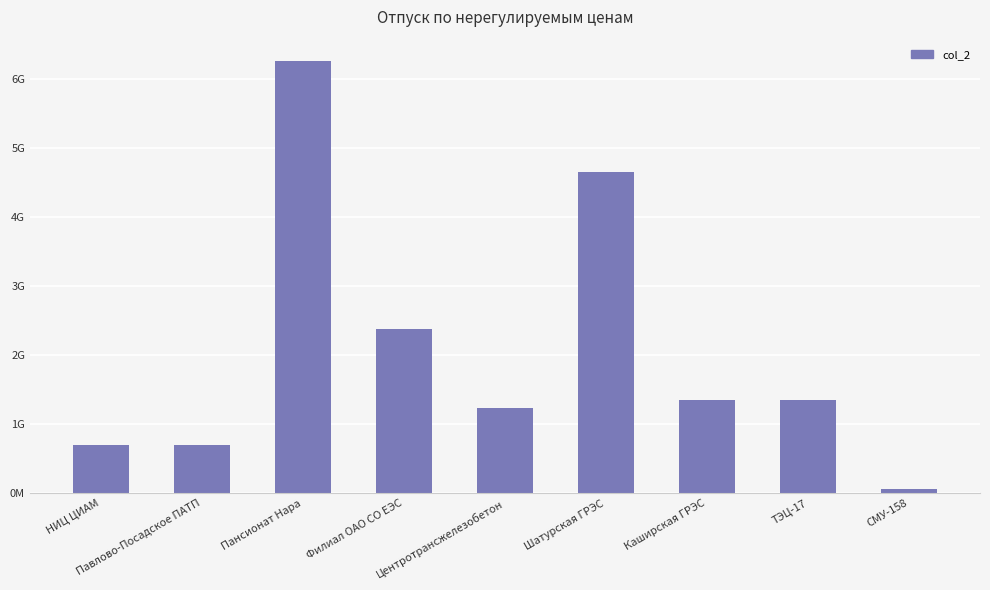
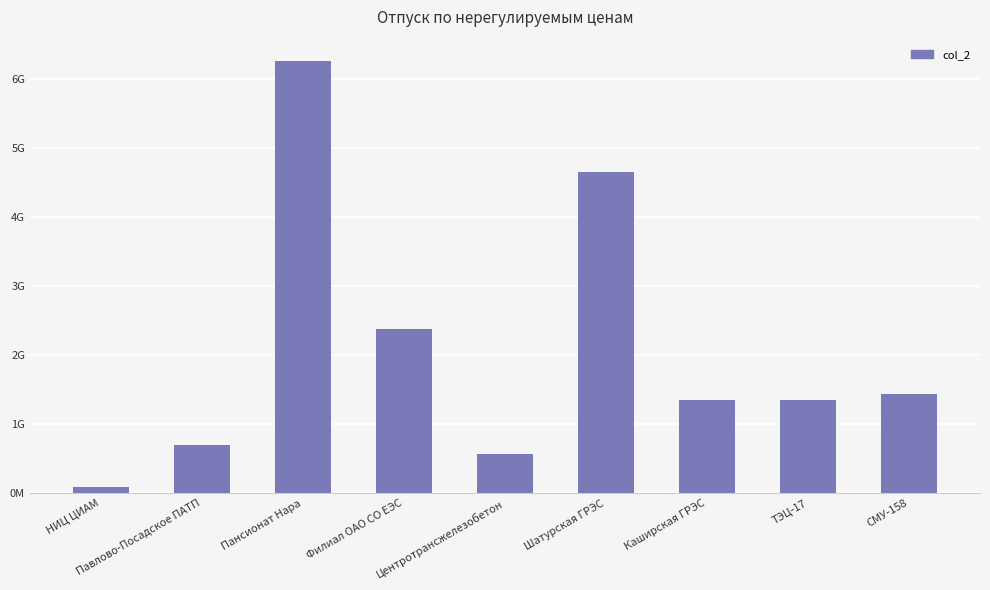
НИЦ ЦИАМ: 700000000 -> 100000000
Центротрансжелезобетон: 1200000000 -> 600000000
СМУ-158: 100000000 -> 1400000000
